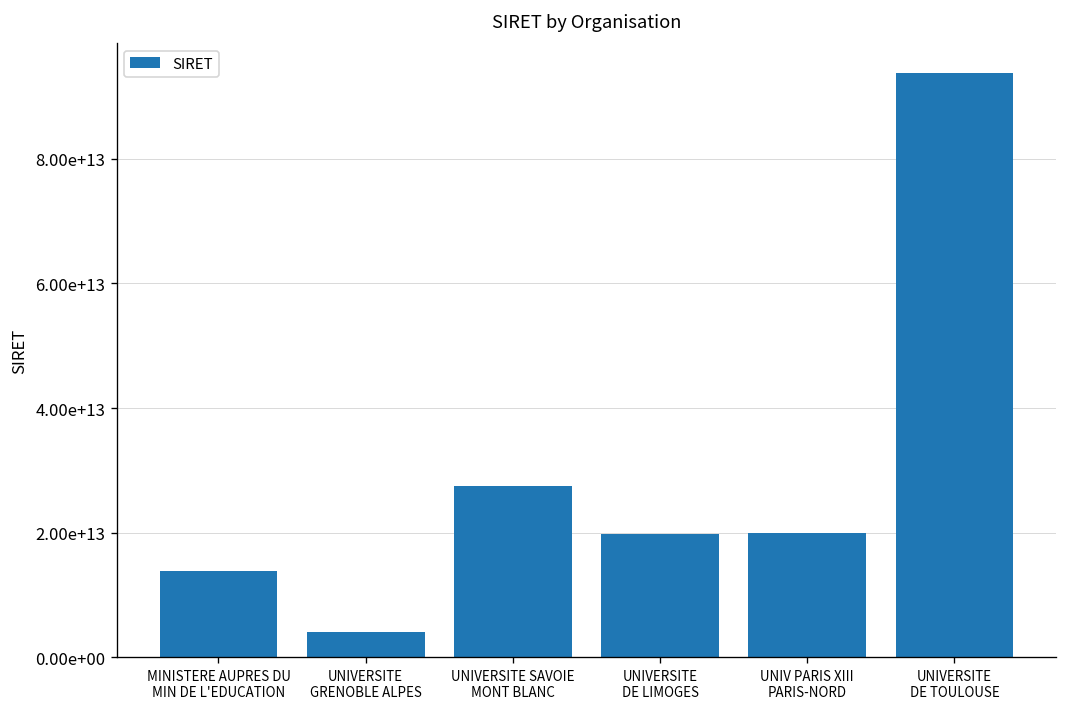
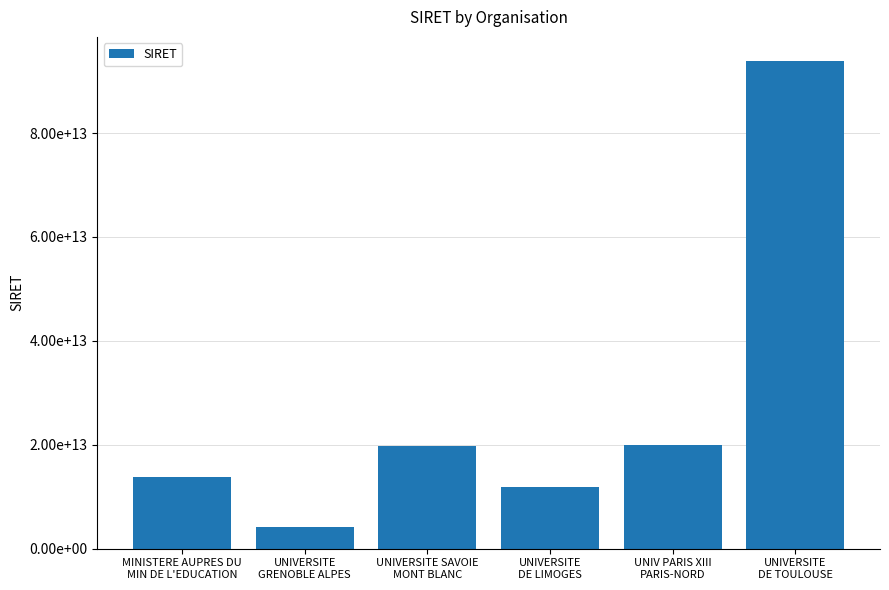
UNIVERSITE SAVOIE MONT BLANC: 27000000000000 -> 20000000000000
UNIVERSITE DE LIMOGES: 20000000000000 -> 12000000000000
